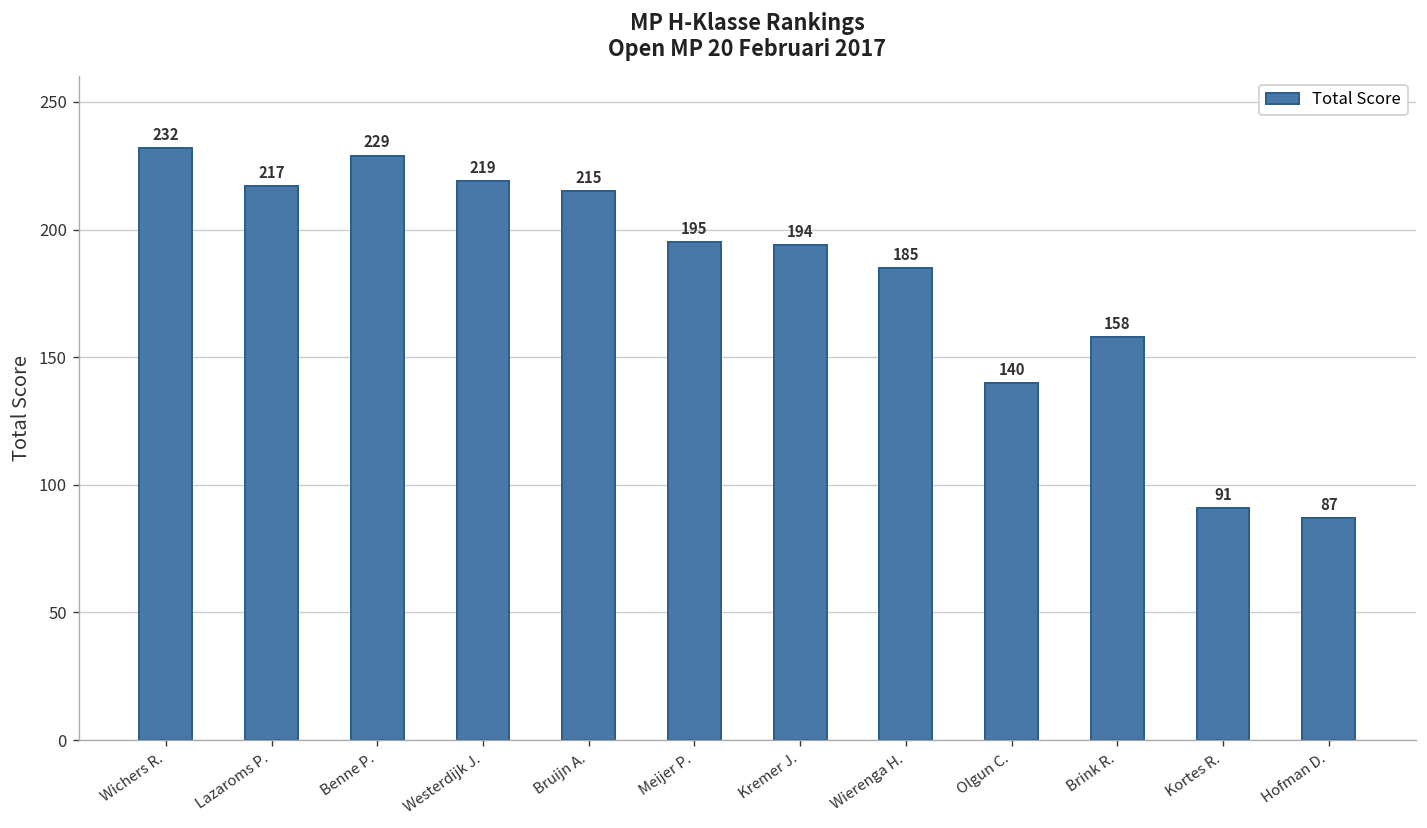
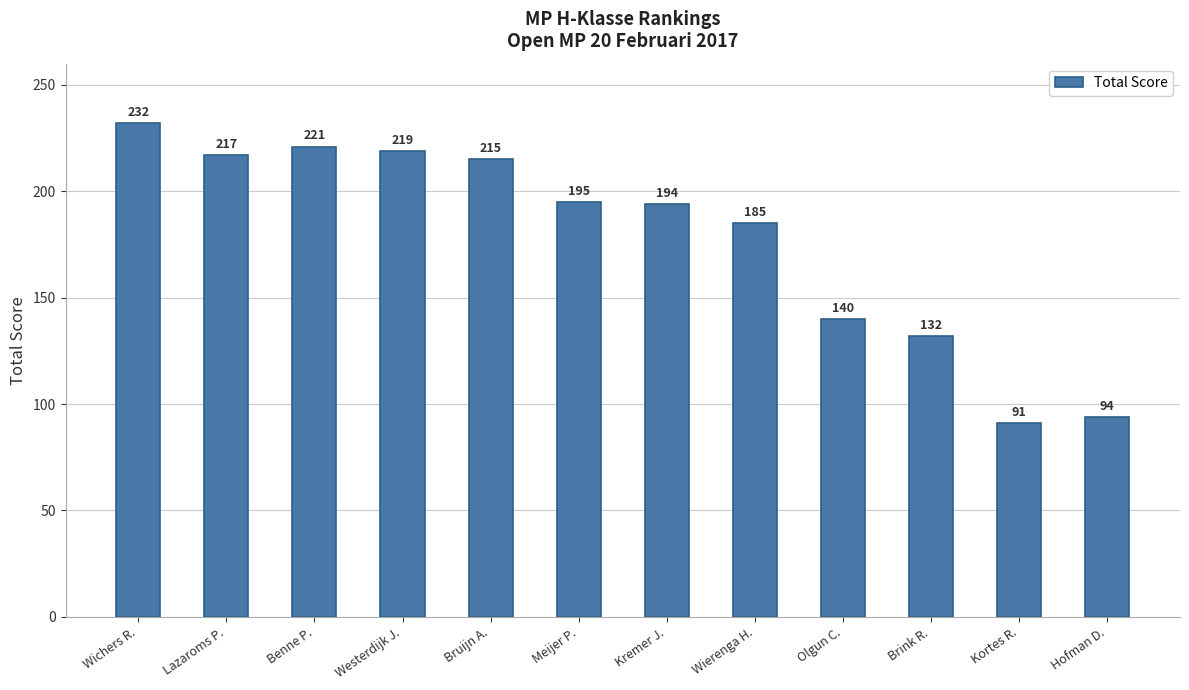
Benne P.: 229 -> 221
Brink R.: 158 -> 132
Hofman D.: 87 -> 94
